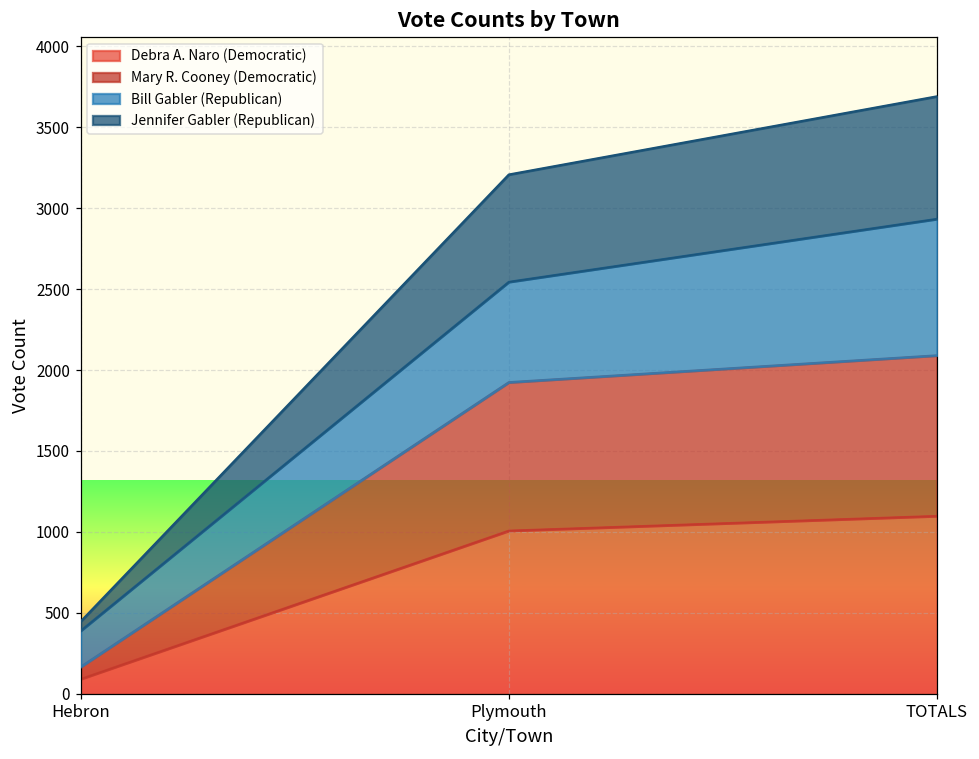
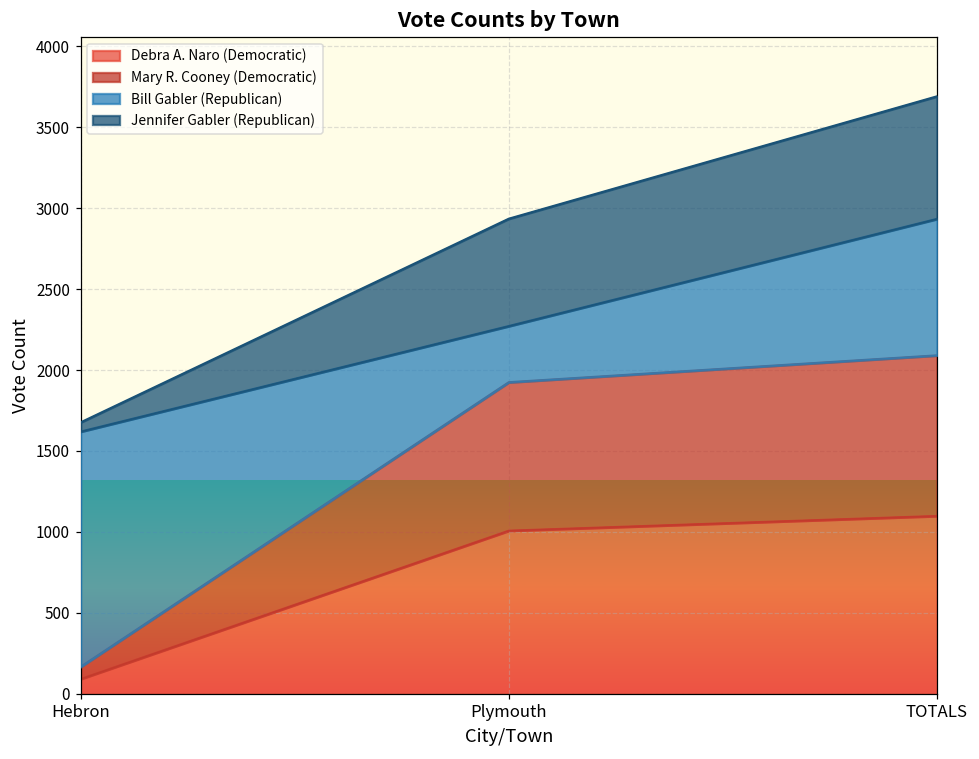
Bill Gabler (Republican), Hebron: 220 -> 1450
Bill Gabler (Republican), Plymouth: 620 -> 350
